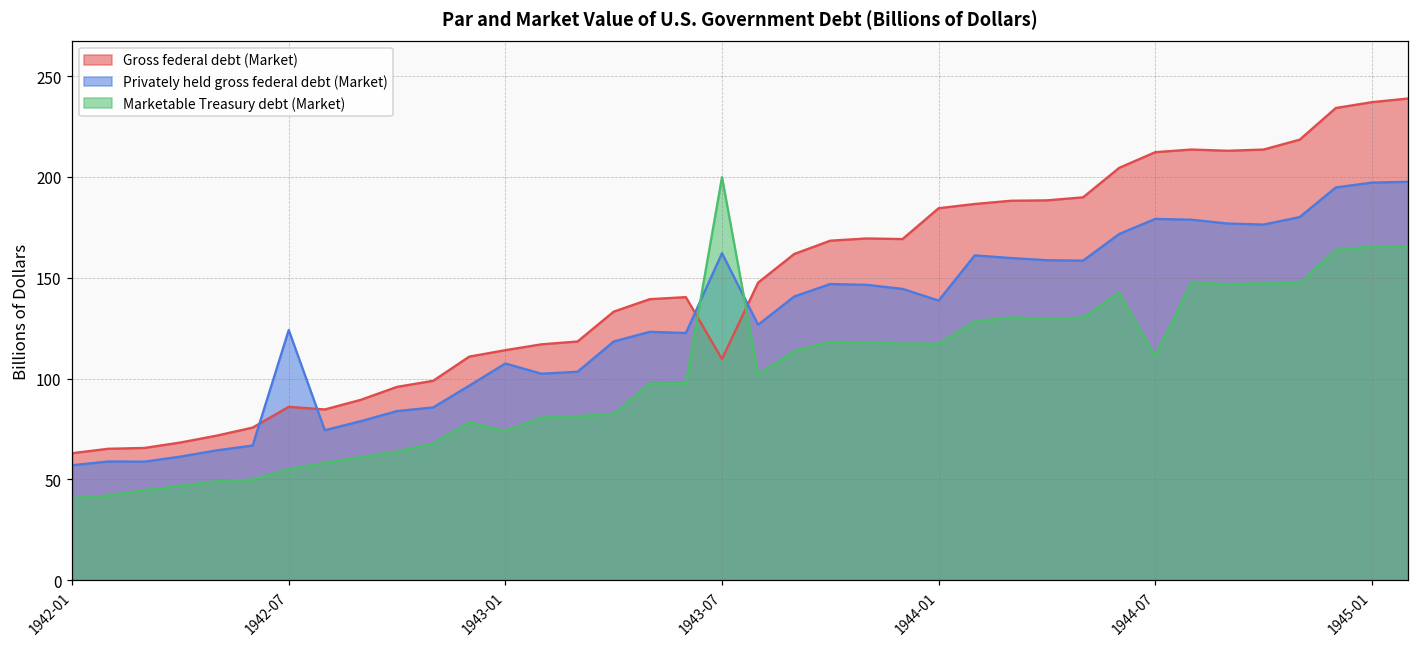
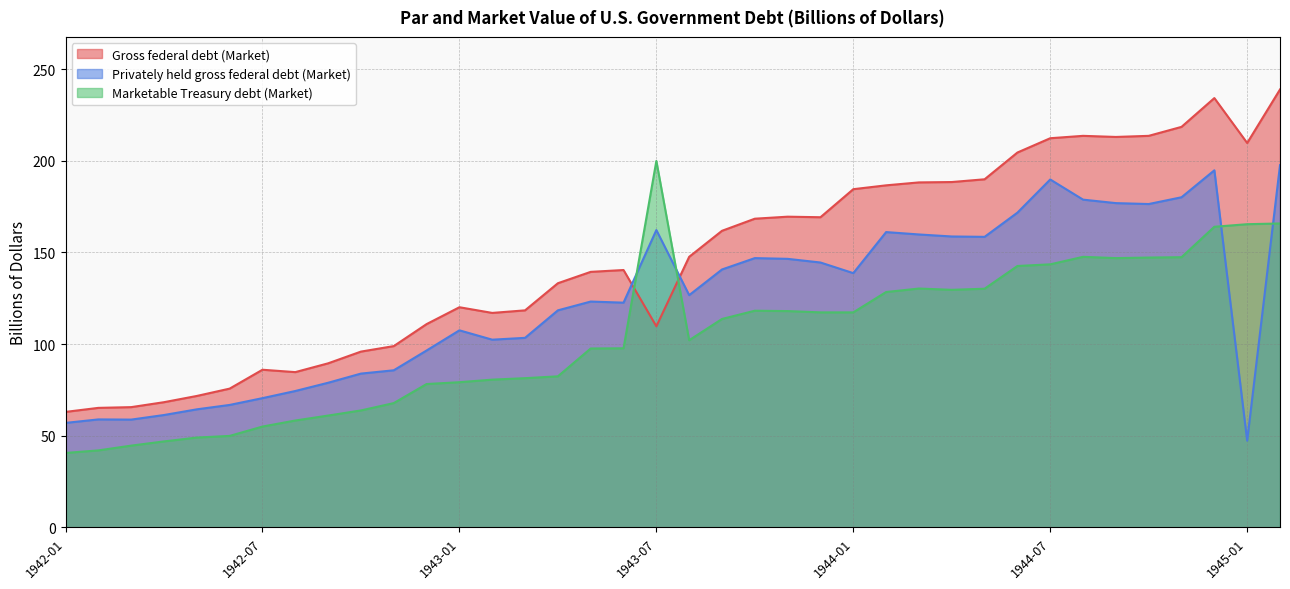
Privately held gross federal debt (Market), 1942-07: 124 -> 71
Gross federal debt (Market), 1943-01: 114 -> 120
Marketable Treasury debt (Market), 1943-01: 74 -> 79
Privately held gross federal debt (Market), 1944-07: 179 -> 190
Marketable Treasury debt (Market), 1944-07: 111 -> 144
Gross federal debt (Market), 1945-01: 237 -> 210
Privately held gross federal debt (Market), 1945-01: 197 -> 47
